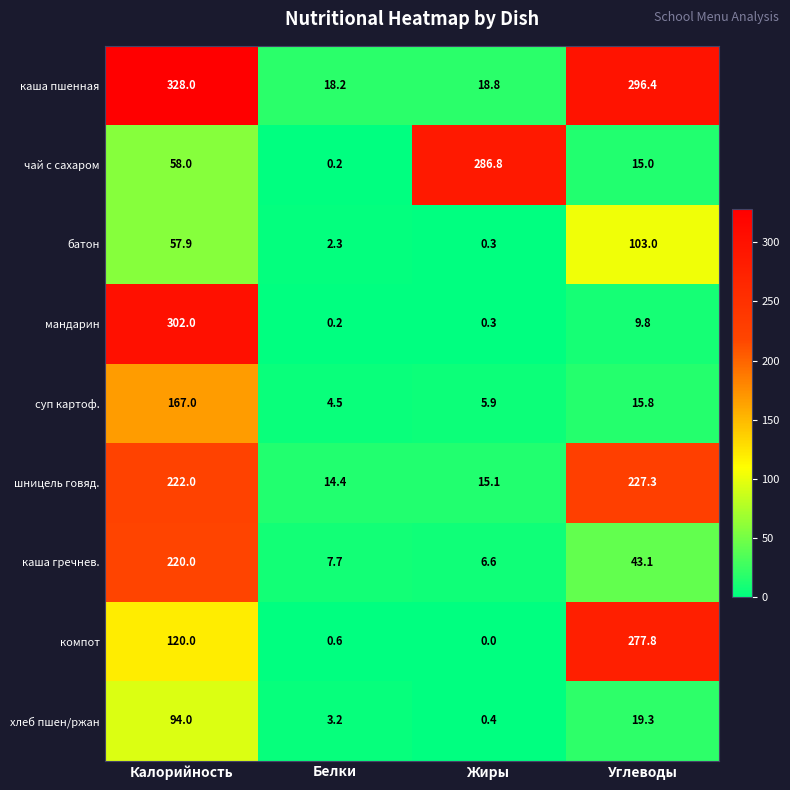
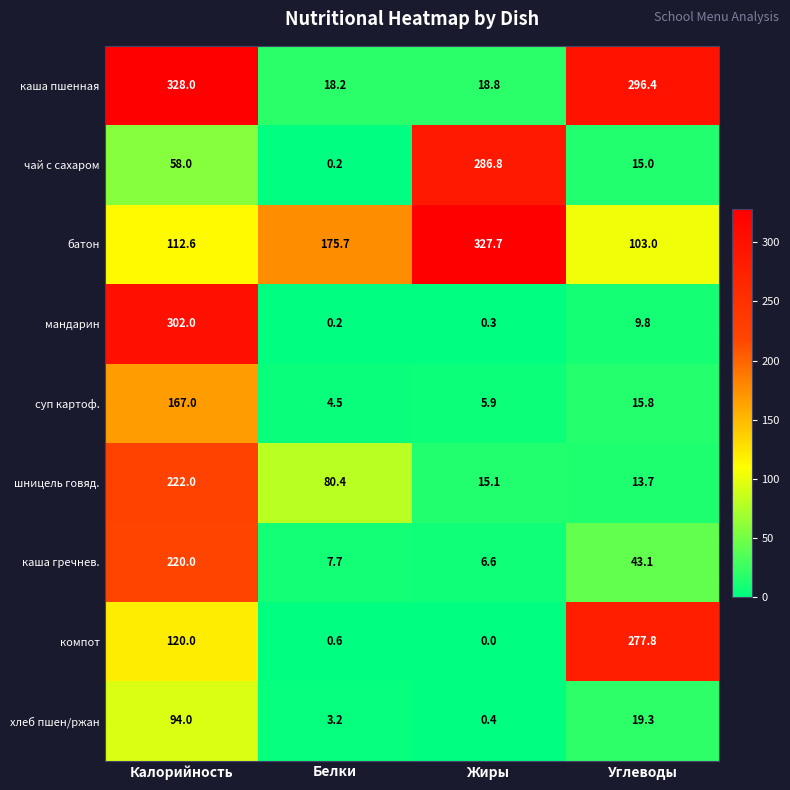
батон, Калорийность: 57.9 -> 112.6
батон, Белки: 2.3 -> 175.7
батон, Жиры: 0.3 -> 327.7
шницель говяд., Белки: 14.4 -> 80.4
шницель говяд., Углеводы: 227.3 -> 13.7
